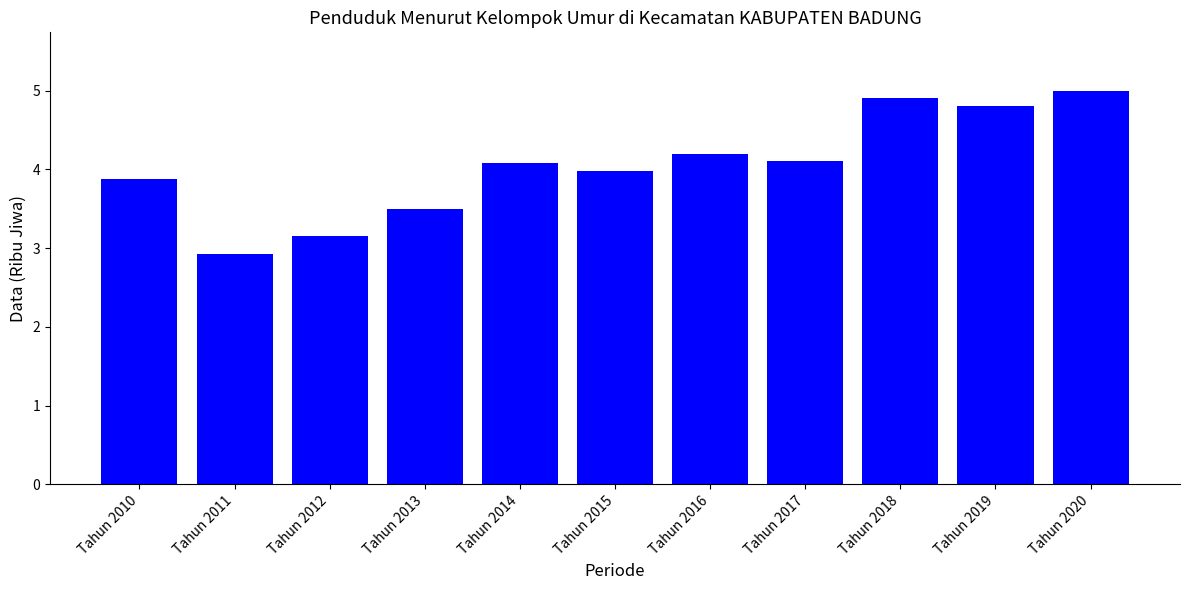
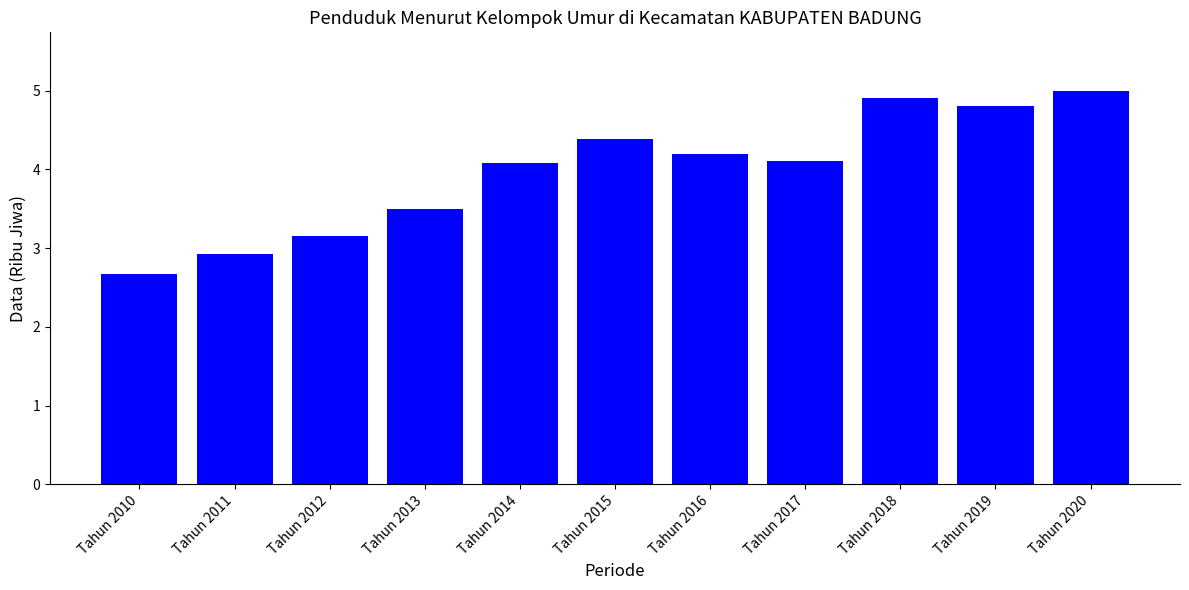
Tahun 2010: 3.9 -> 2.7
Tahun 2015: 4.0 -> 4.4
